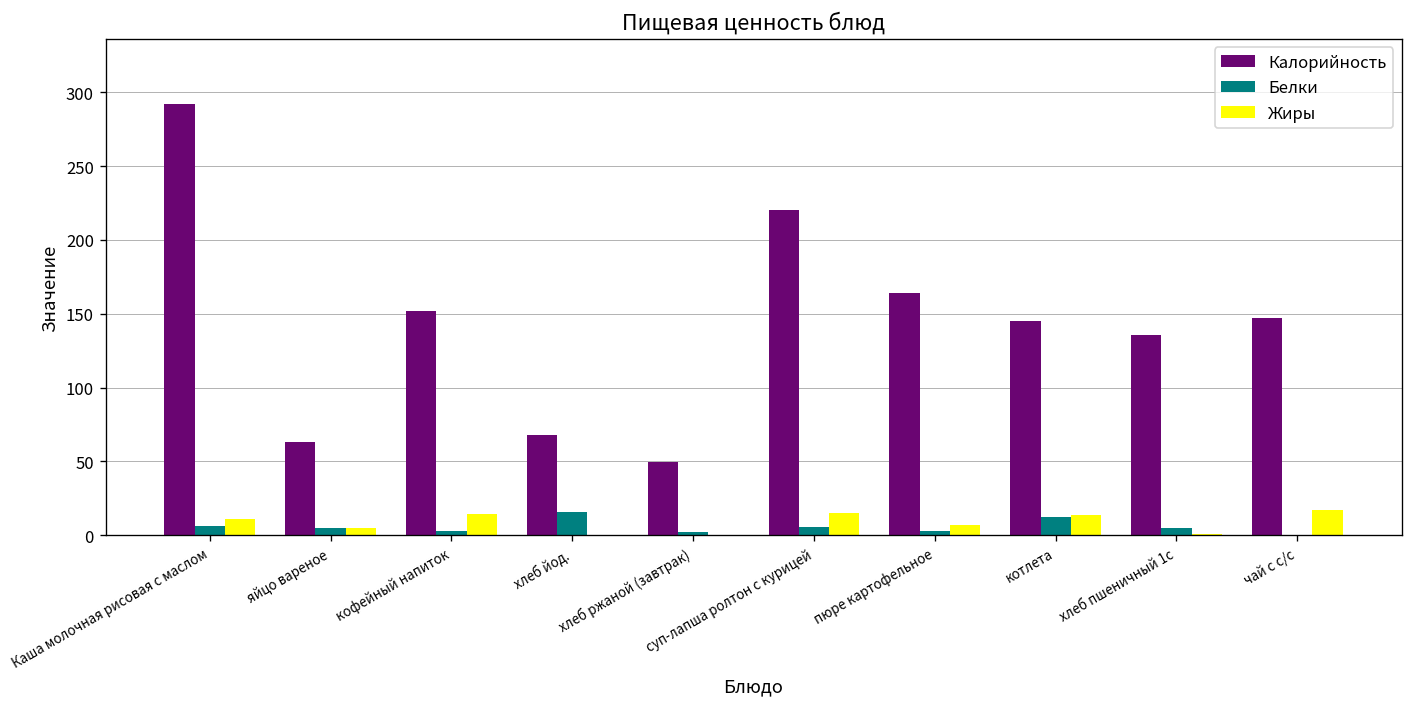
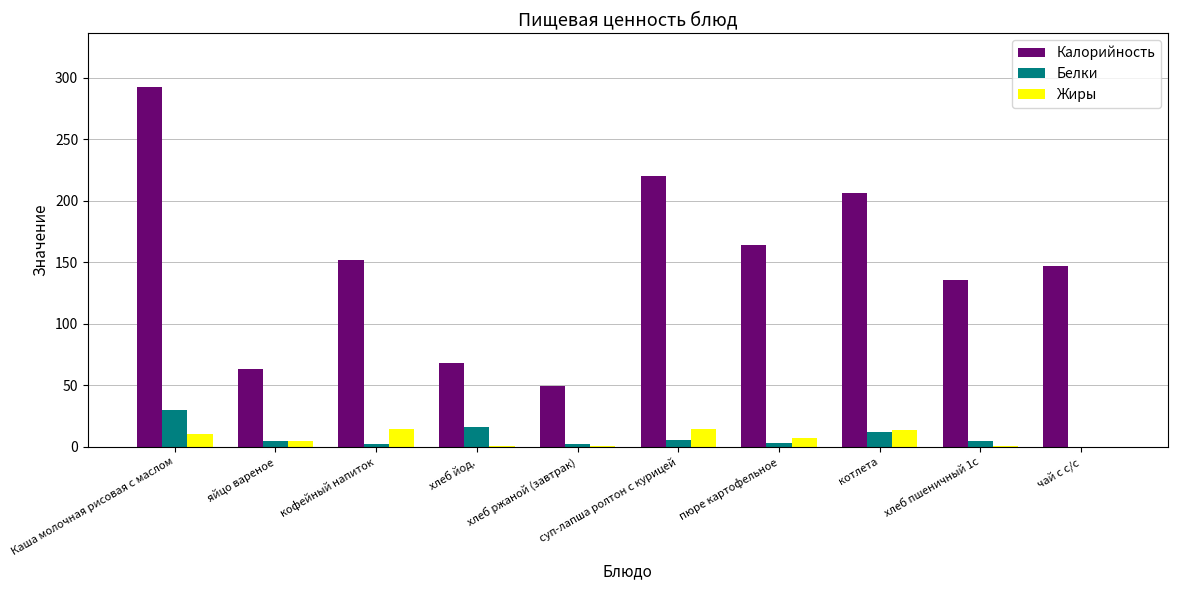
Белки, Каша молочная рисовая с маслом: 6 -> 30
Калорийность, котлета: 145 -> 206
Жиры, чай с с/с: 17 -> 0
